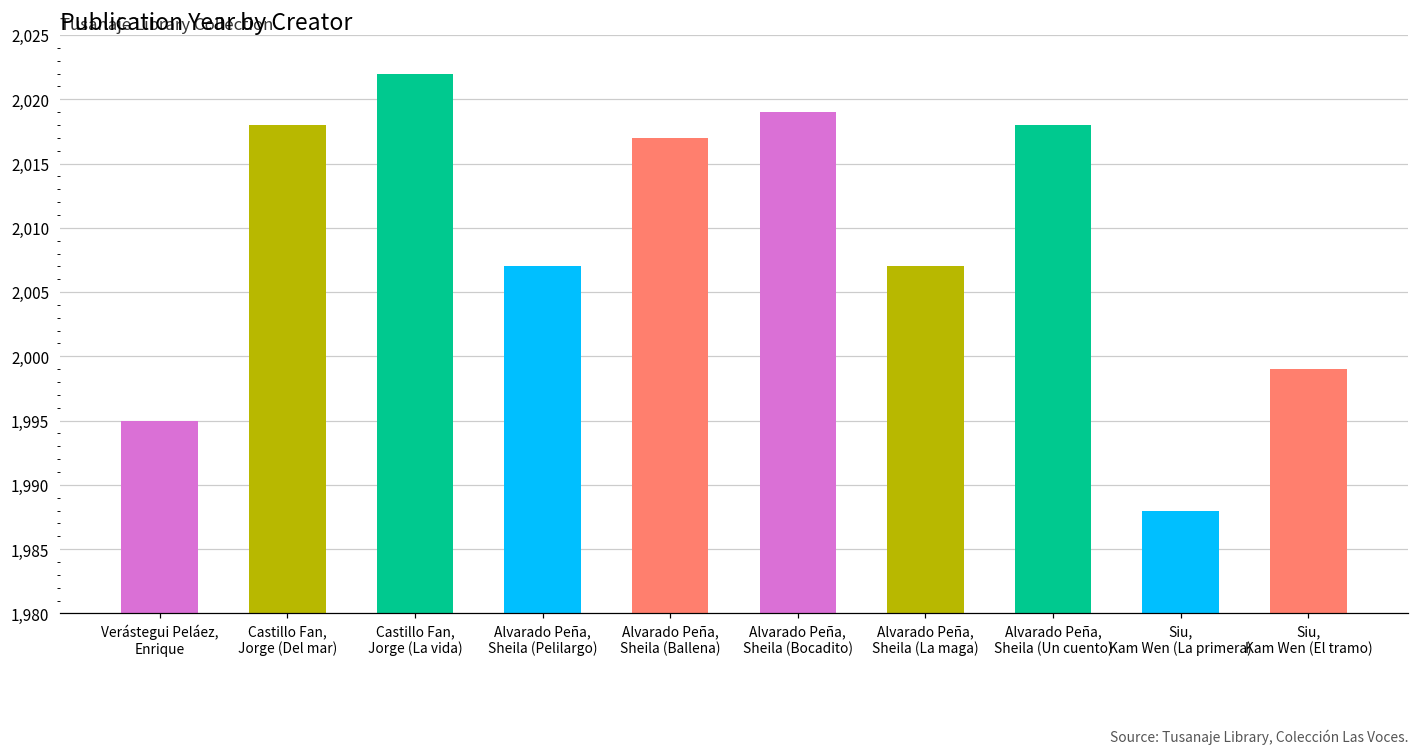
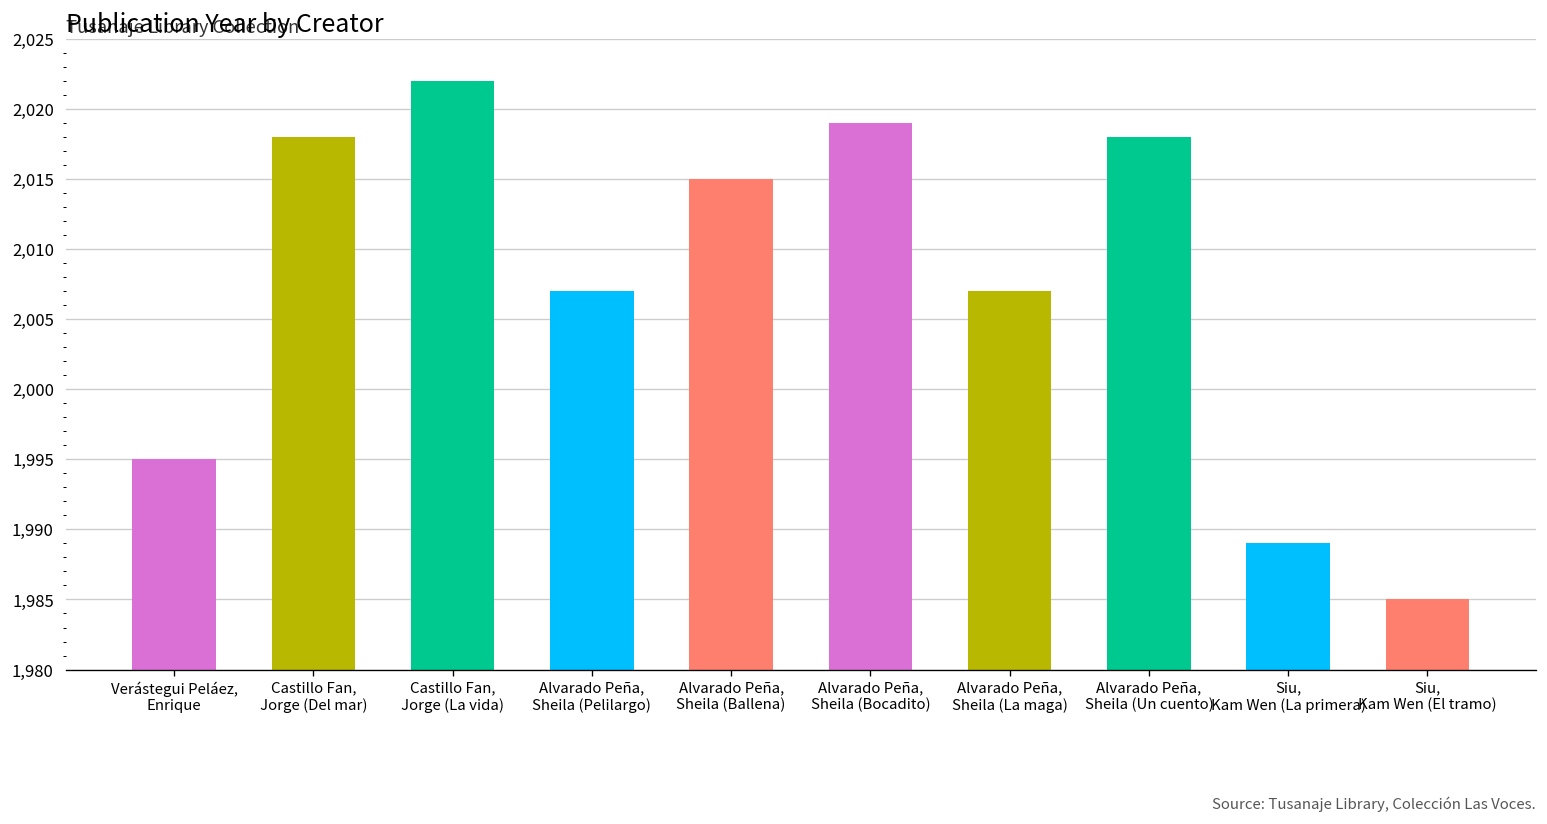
Alvarado Peña, Sheila (Ballena): 2,017 -> 2,015
Siu, Kam Wen (La primera): 1,988 -> 1,989
Siu, Kam Wen (El tramo): 1,999 -> 1,985
